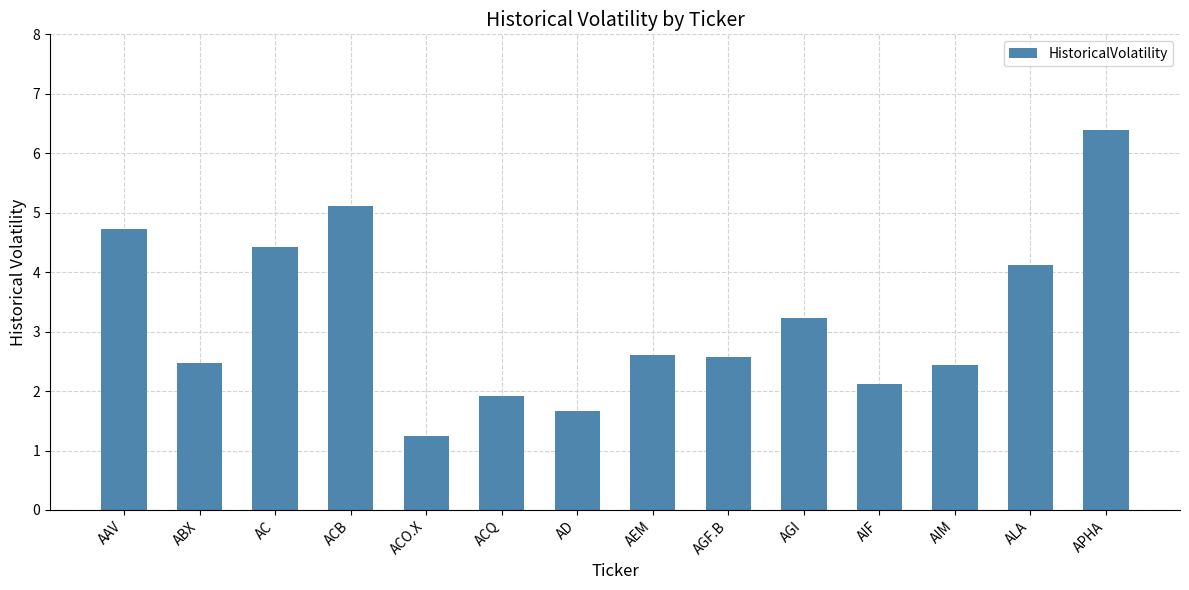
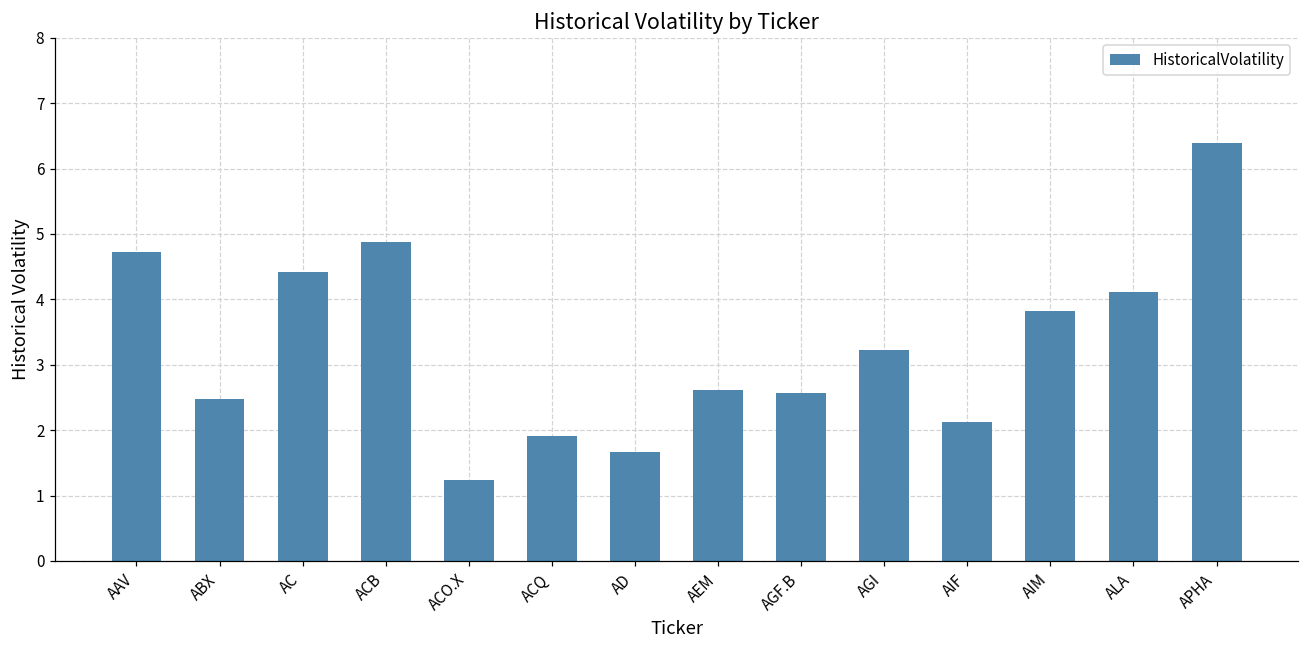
ACB: 5.1 -> 4.9
AIM: 2.4 -> 3.8
